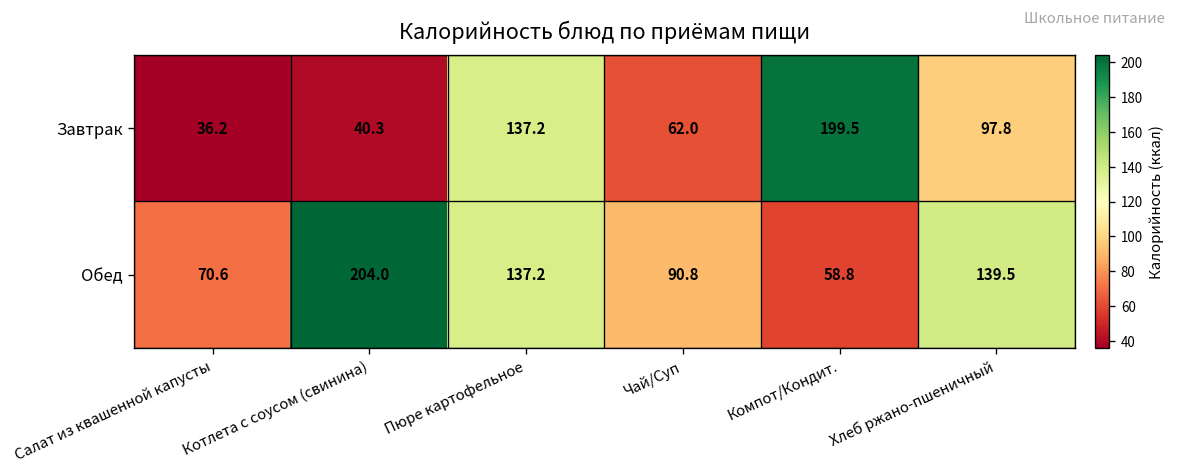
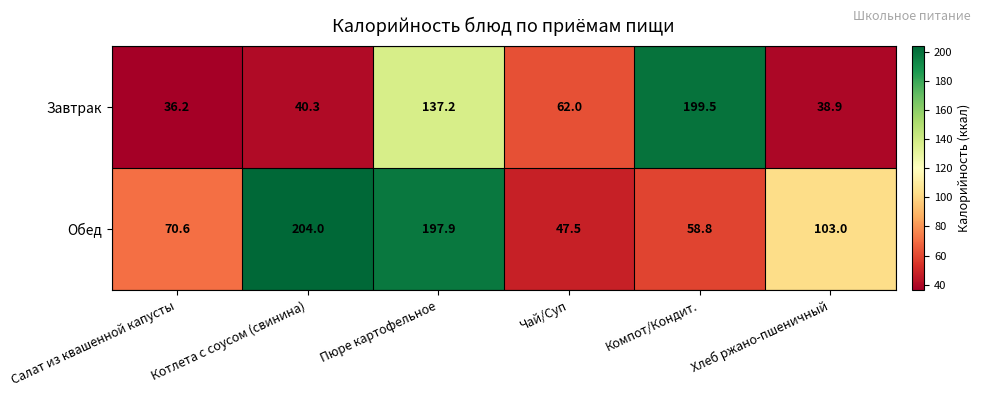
Завтрак, Хлеб ржано-пшеничный: 97.8 -> 38.9
Обед, Пюре картофельное: 137.2 -> 197.9
Обед, Чай/Суп: 90.8 -> 47.5
Обед, Хлеб ржано-пшеничный: 139.5 -> 103.0
